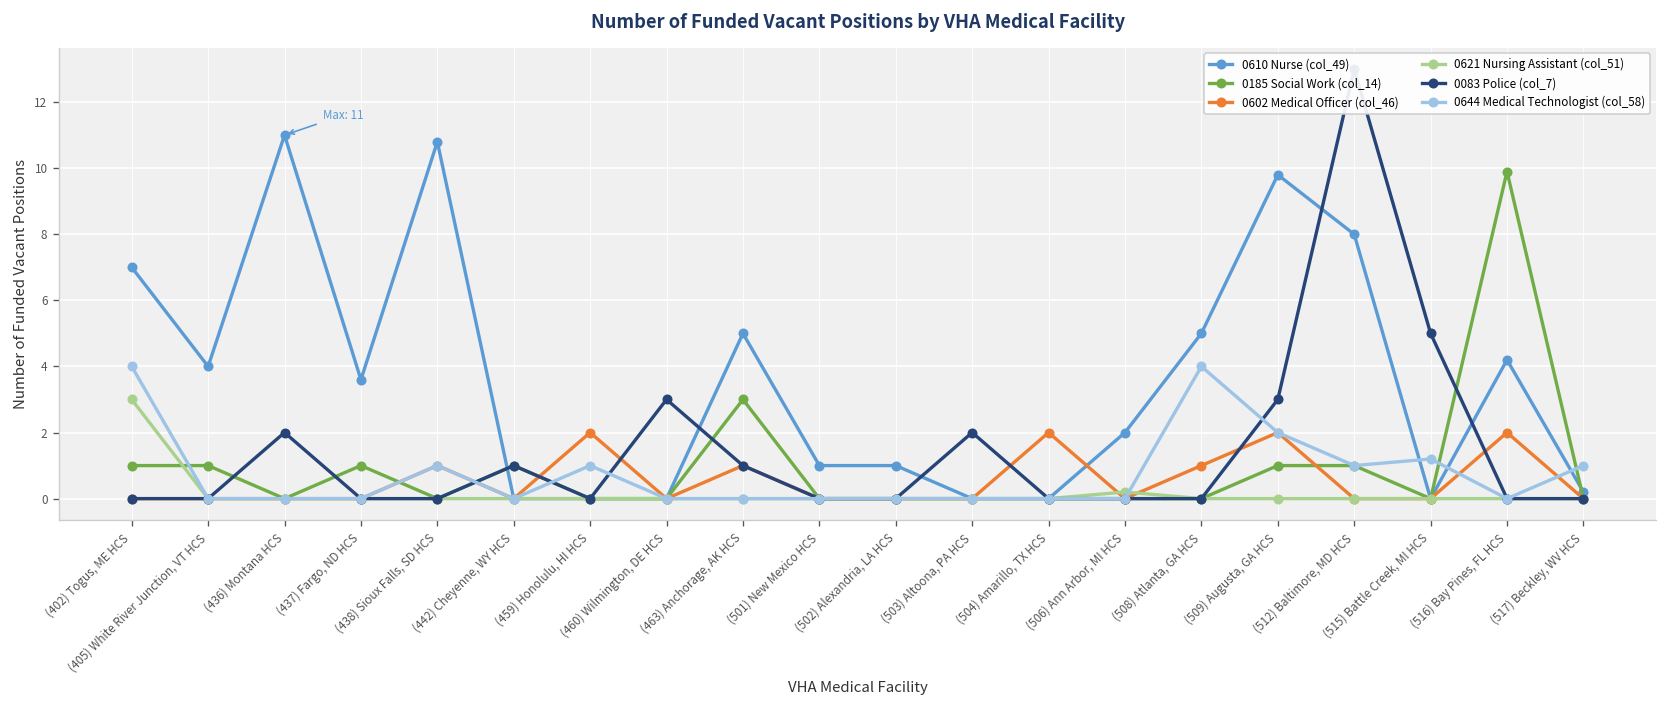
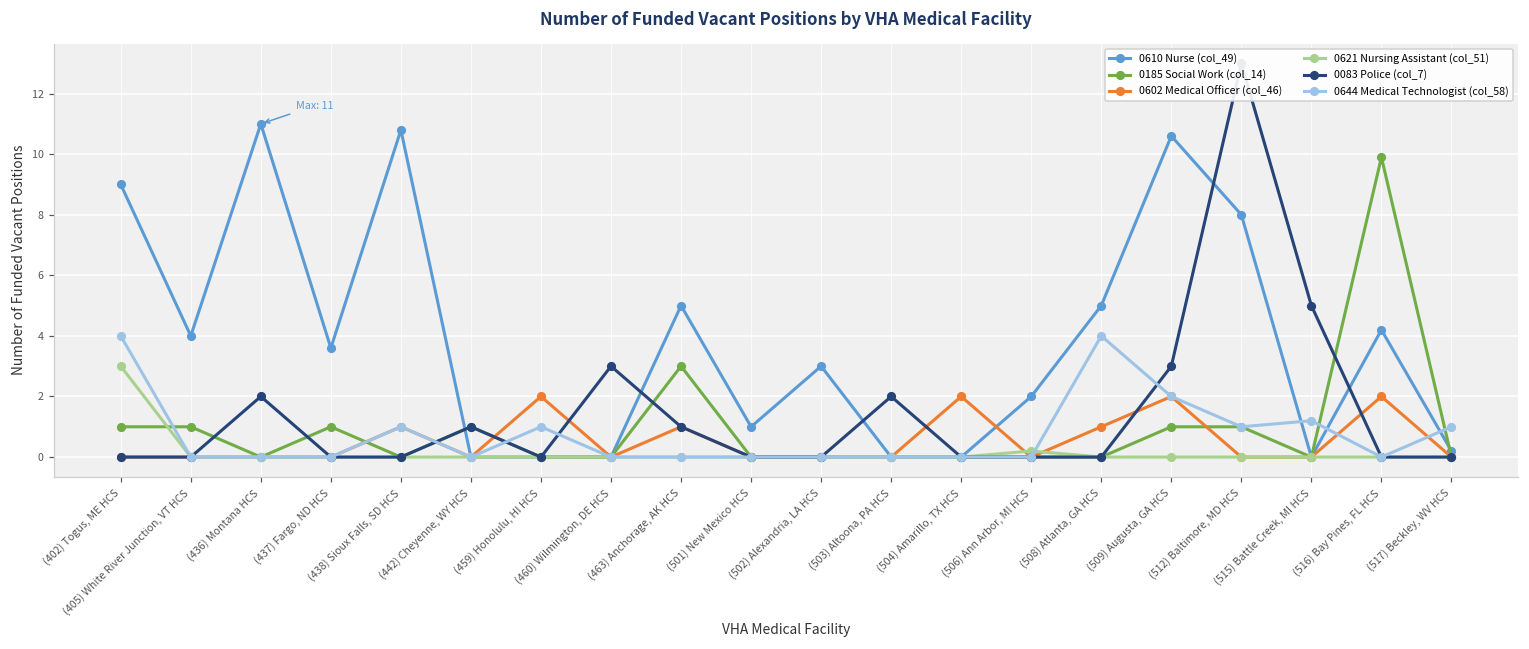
0610 Nurse (col_49), (402) Togus, ME HCS: 7 -> 9
0610 Nurse (col_49), (502) Alexandria, LA HCS: 1 -> 3
0610 Nurse (col_49), (509) Augusta, GA HCS: 9.8 -> 10.6
